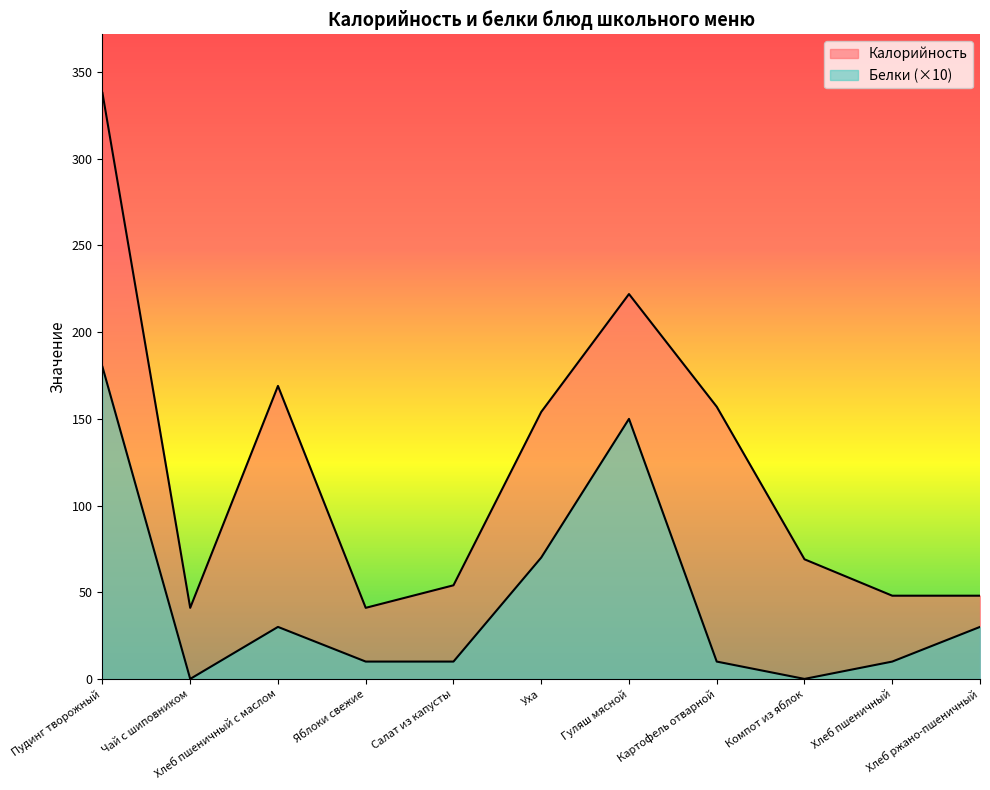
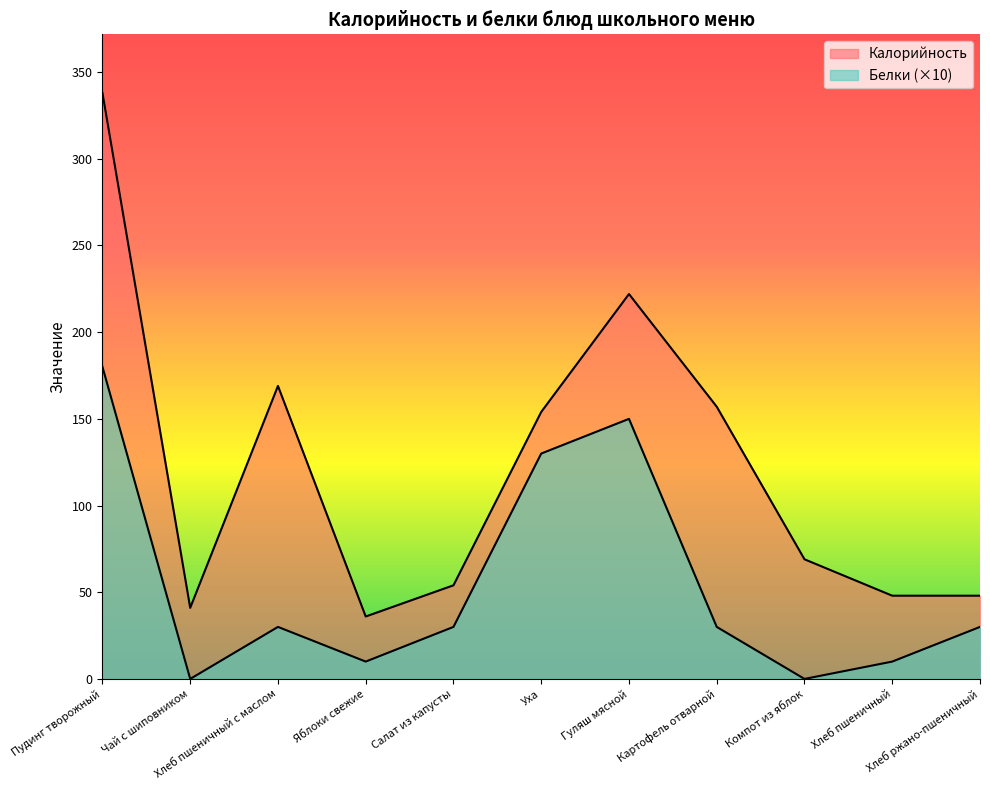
Калорийность, Яблоки свежие: 41 -> 36
Белки (×10), Салат из капусты: 10 -> 30
Белки (×10), Уха: 70 -> 130
Белки (×10), Картофель отварной: 10 -> 30
